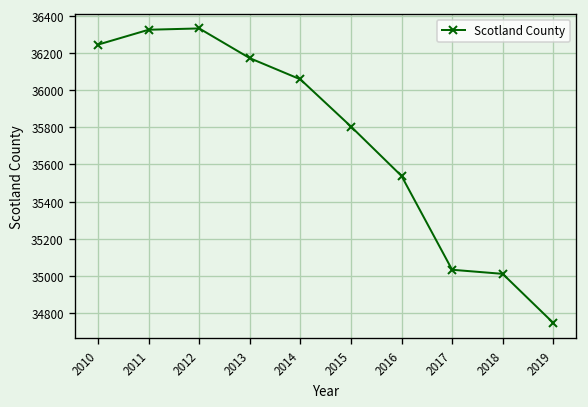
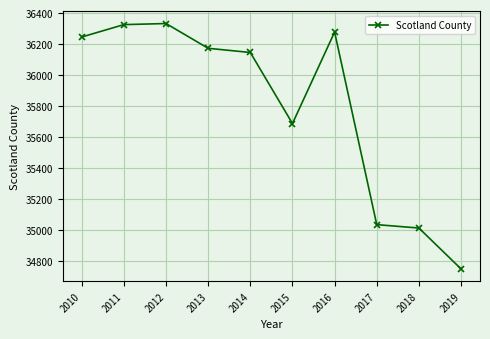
2014: 36060 -> 36150
2015: 35800 -> 35690
2016: 35540 -> 36280
